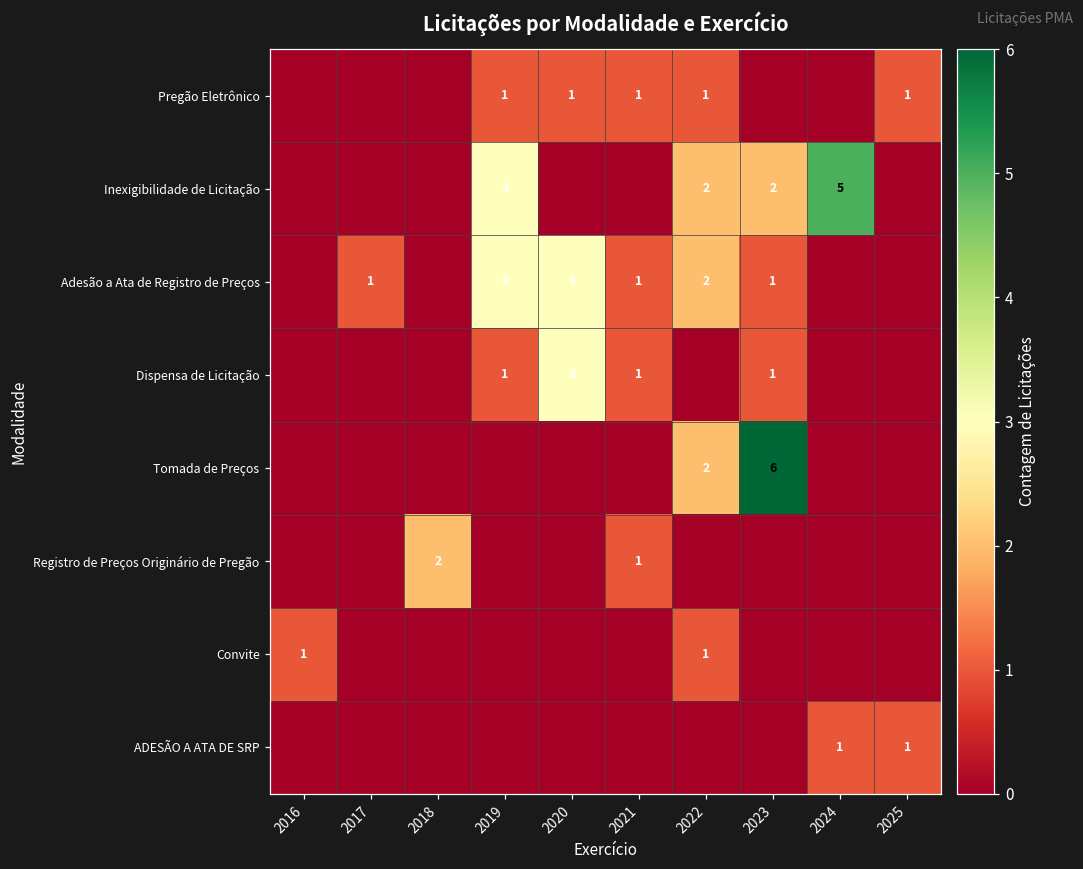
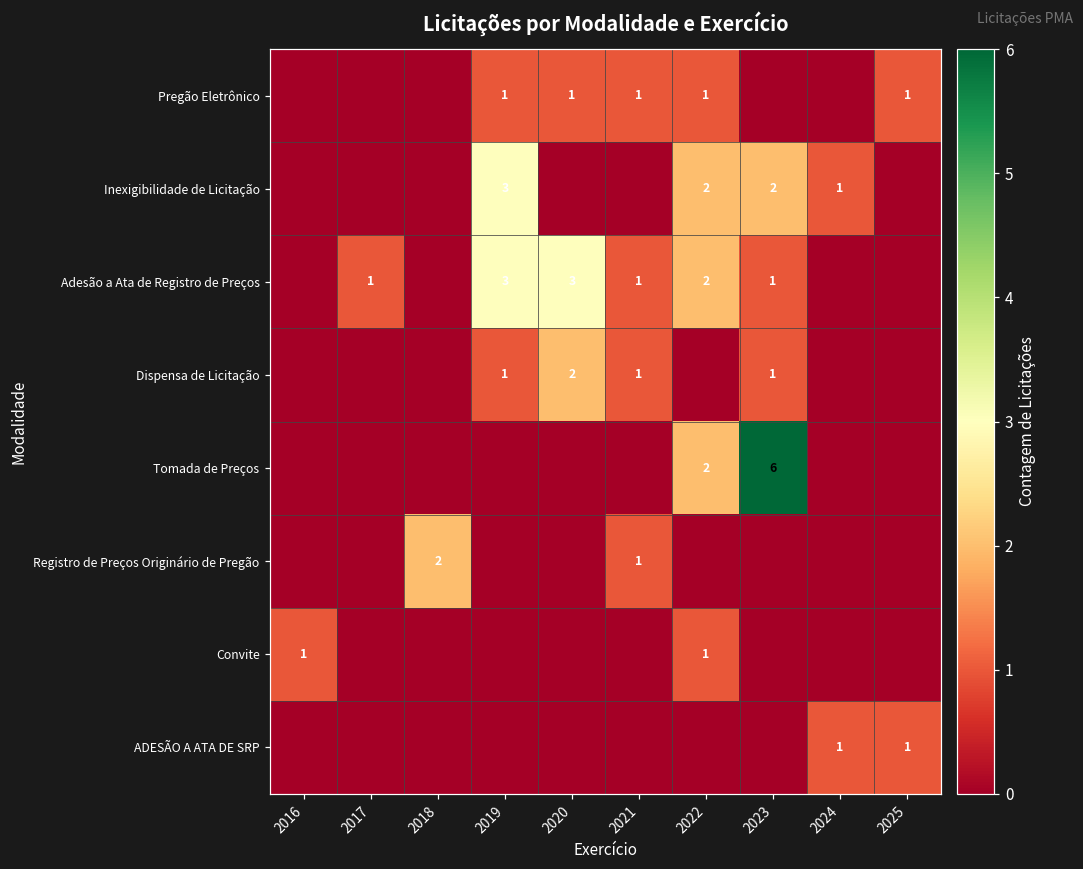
Inexigibilidade de Licitação, 2024: 5 -> 1
Dispensa de Licitação, 2020: 3 -> 2
